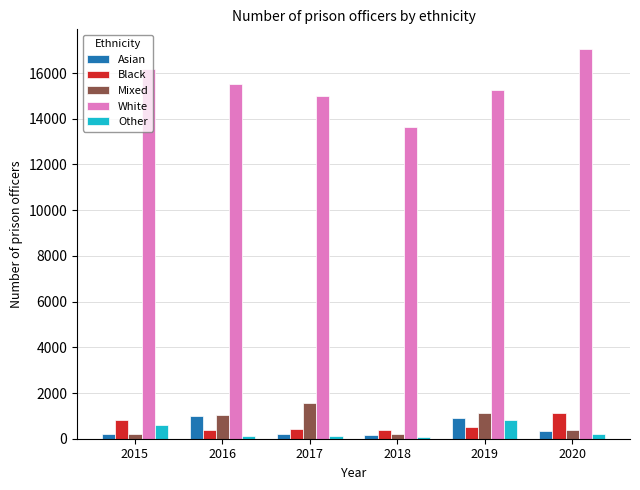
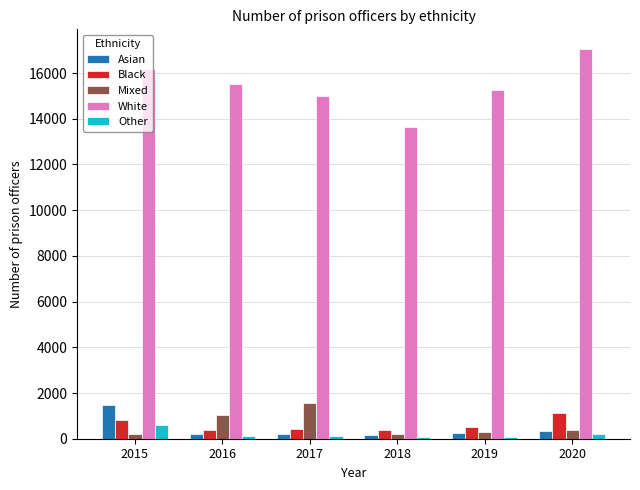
Asian, 2015: 200 -> 1500
Asian, 2016: 1000 -> 200
Asian, 2019: 900 -> 300
Mixed, 2019: 1100 -> 300
Other, 2019: 800 -> 100
